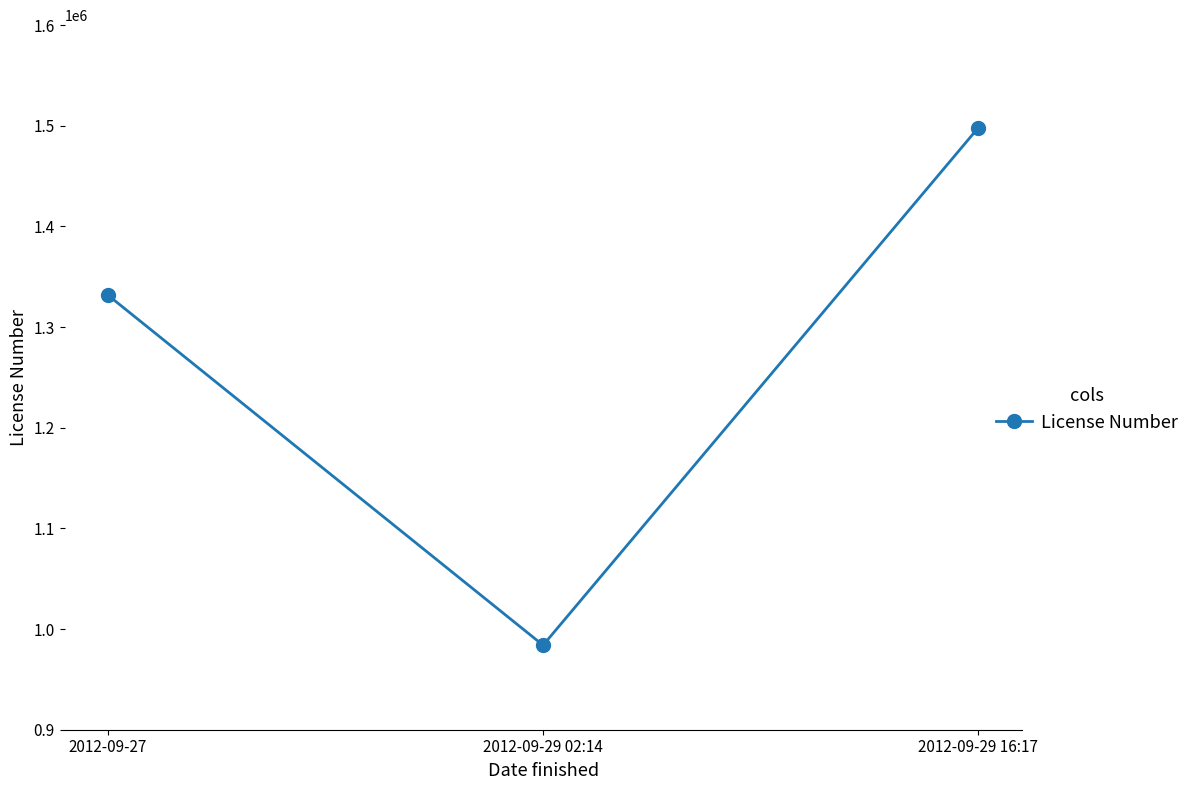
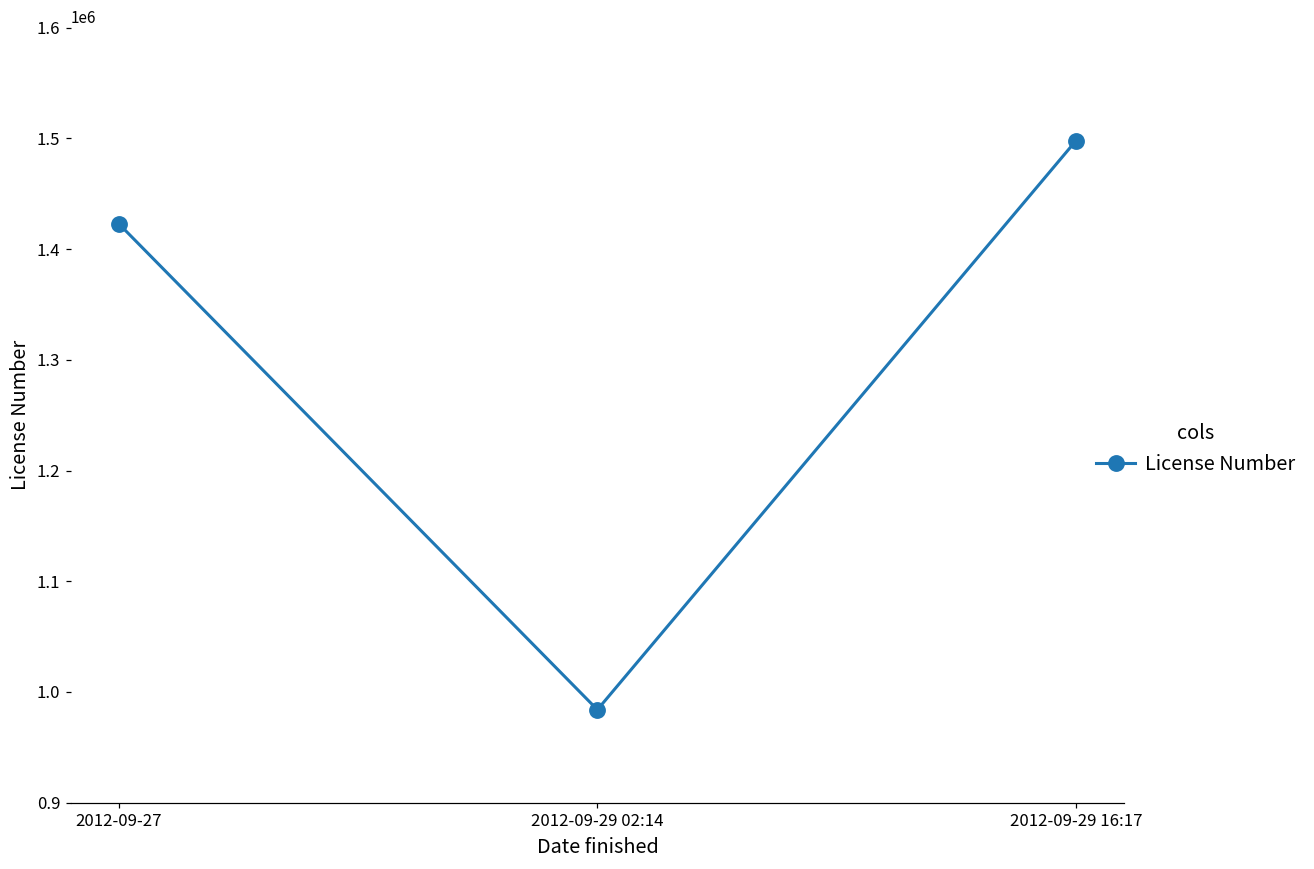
2012-09-27: 1332000 -> 1423000
